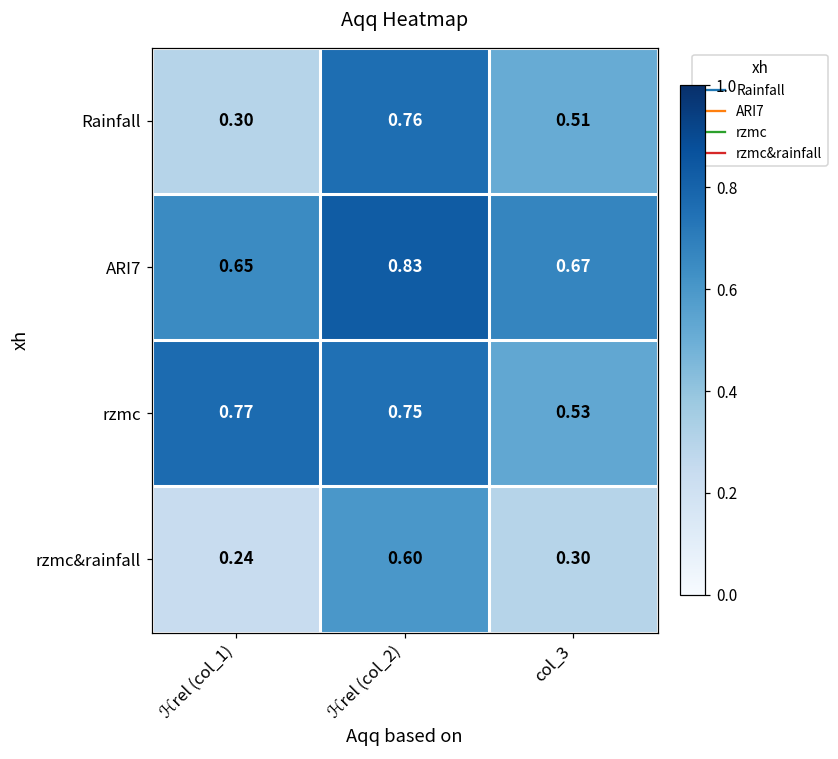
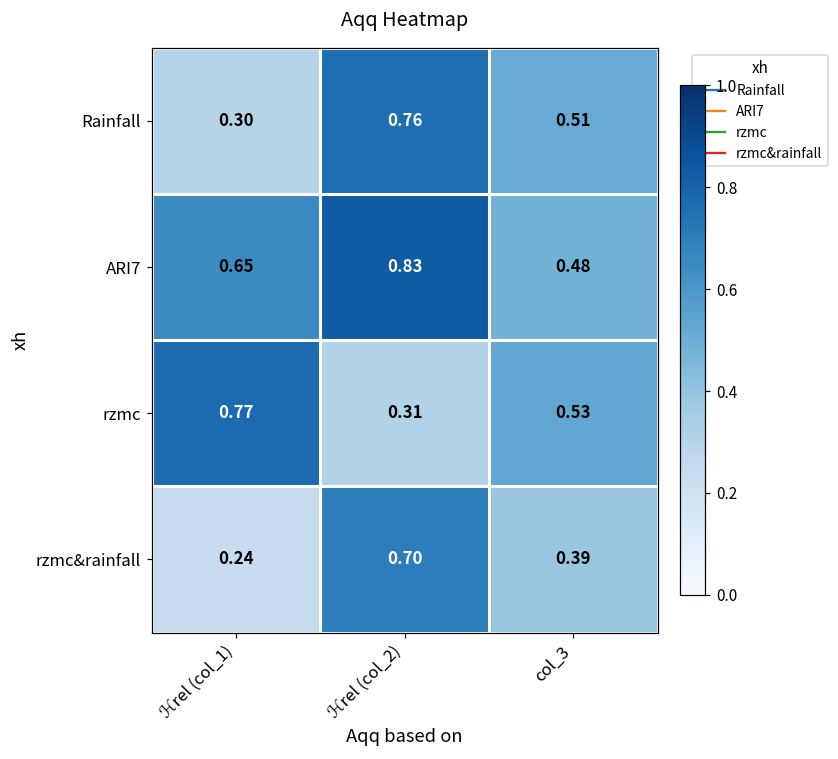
ARI7, col_3: 0.67 -> 0.48
rzmc, ℋrel (col_2): 0.75 -> 0.31
rzmc&rainfall, ℋrel (col_2): 0.60 -> 0.70
rzmc&rainfall, col_3: 0.30 -> 0.39
